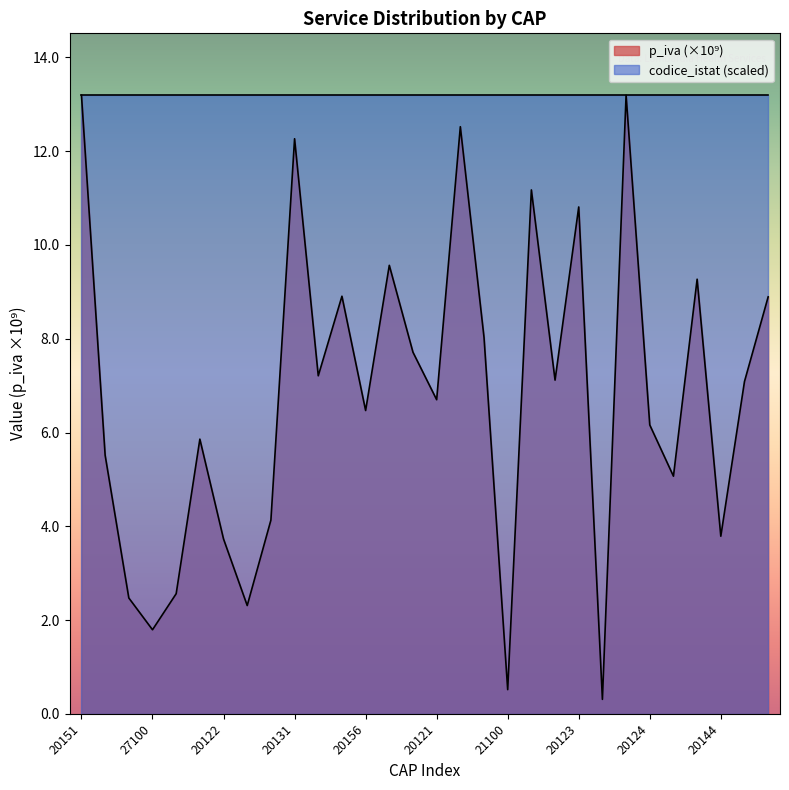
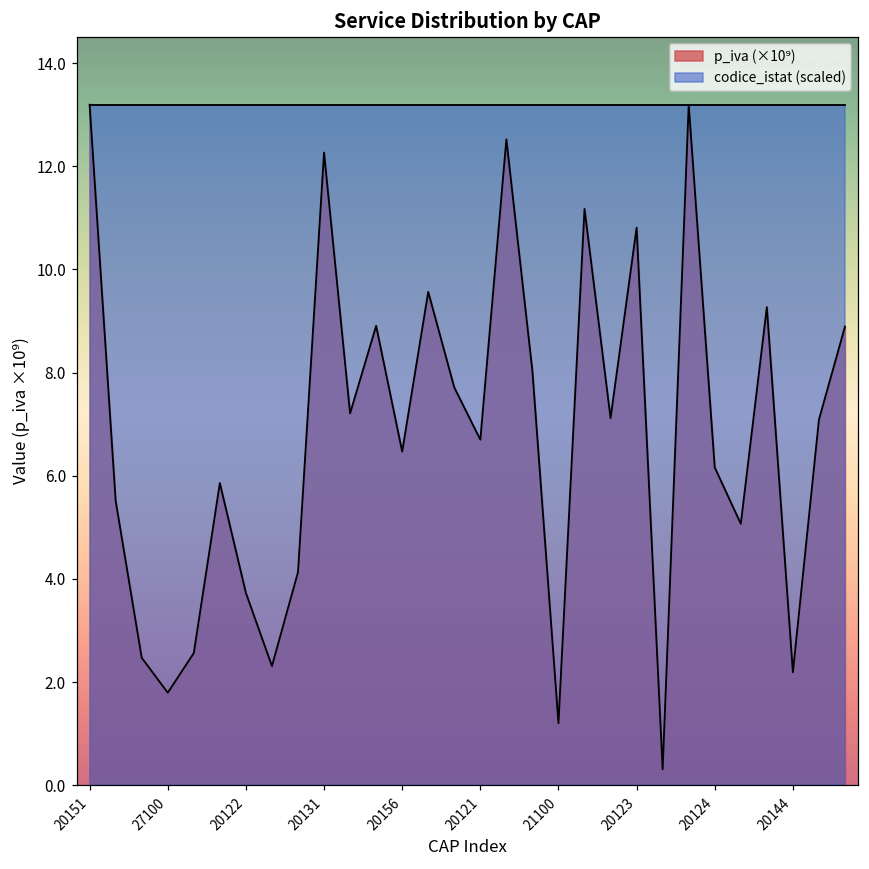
p_iva (×10⁹), 21100: 0.5 -> 1.2
p_iva (×10⁹), 20144: 3.8 -> 2.2
